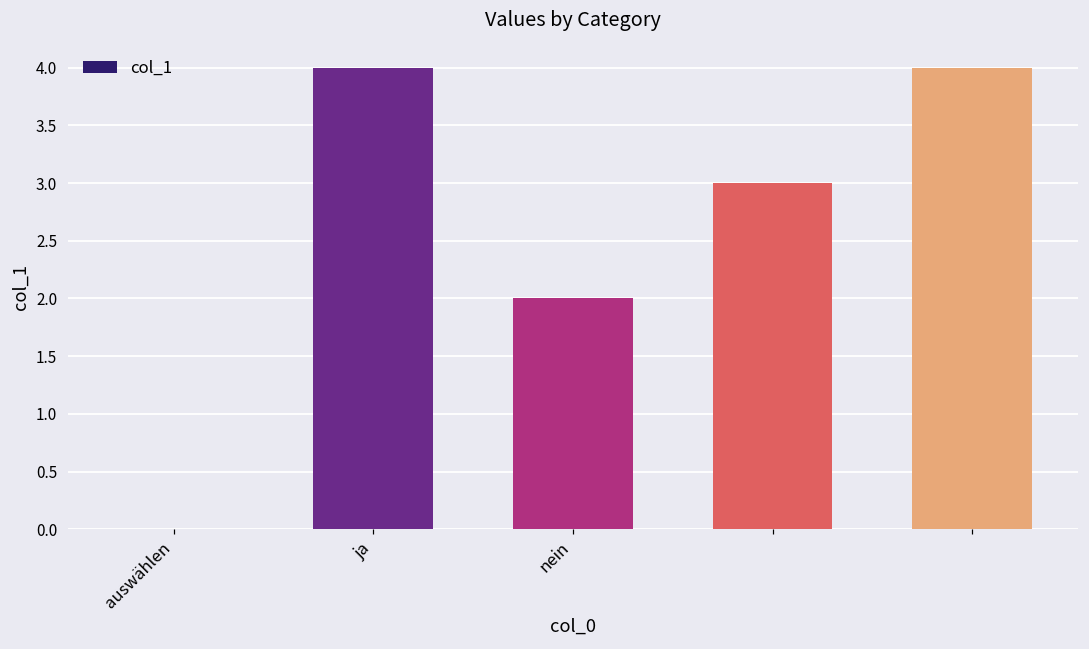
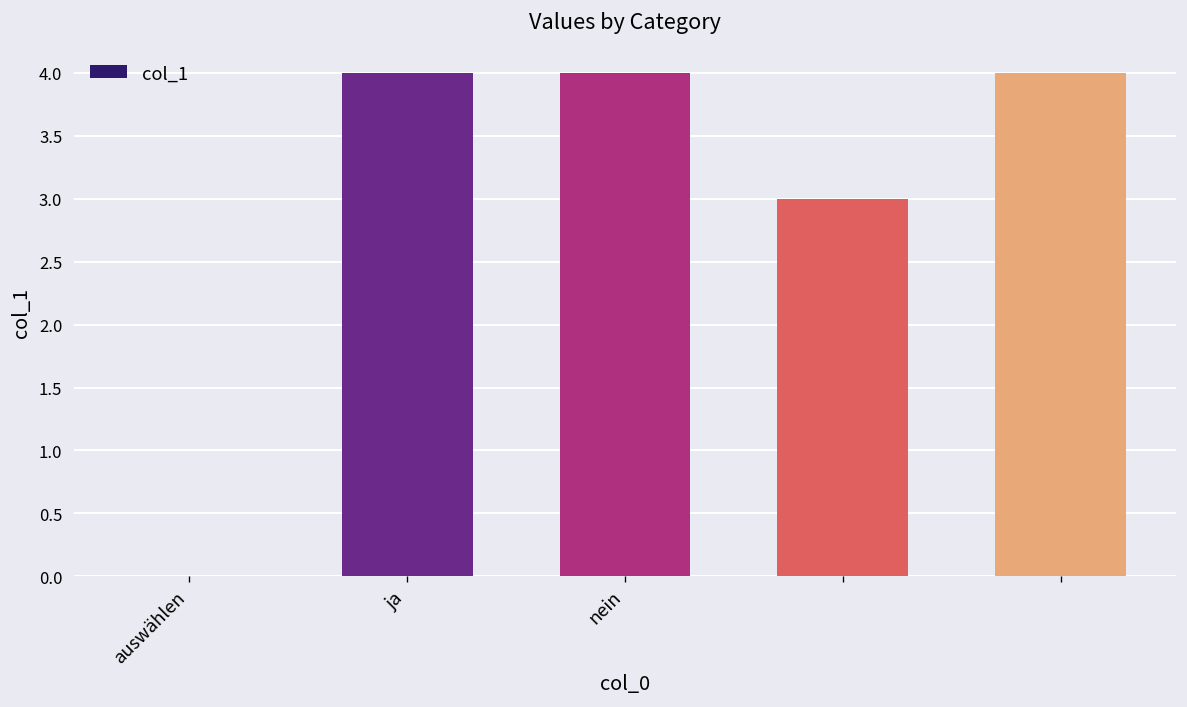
nein: 2 -> 4
